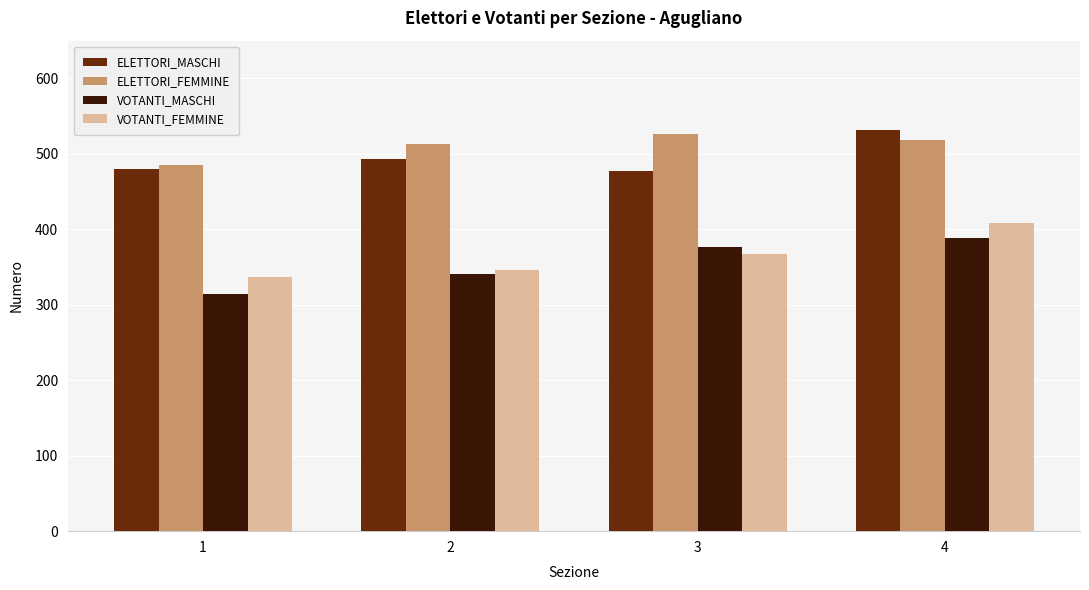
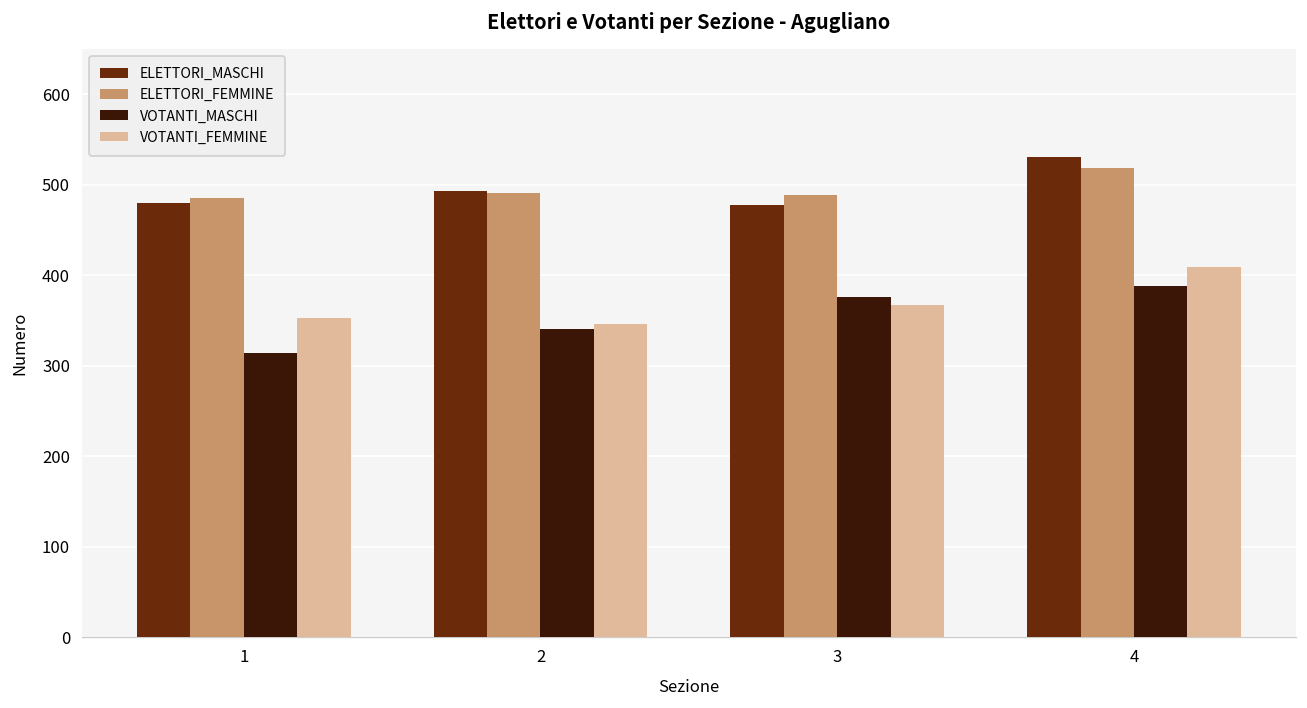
VOTANTI_FEMMINE, 1: 340 -> 350
ELETTORI_FEMMINE, 2: 510 -> 490
ELETTORI_FEMMINE, 3: 530 -> 490
